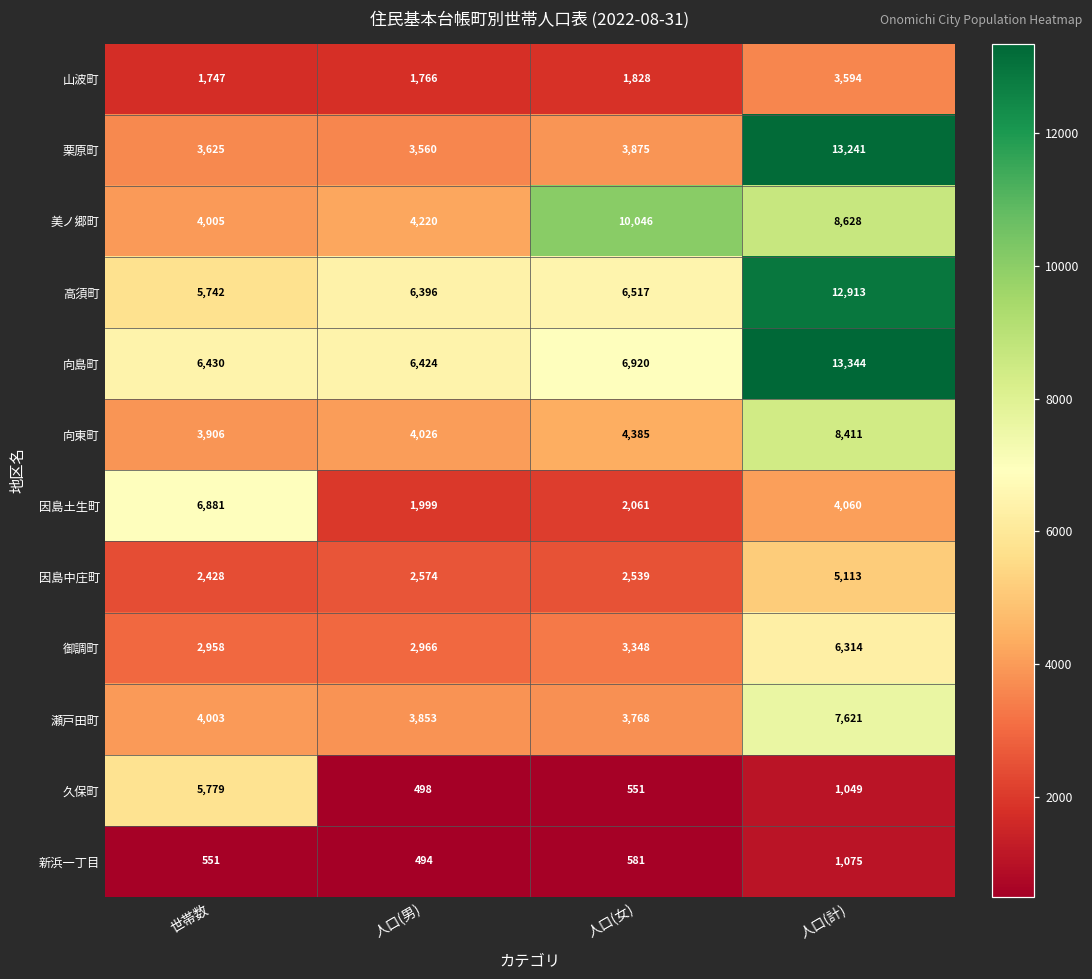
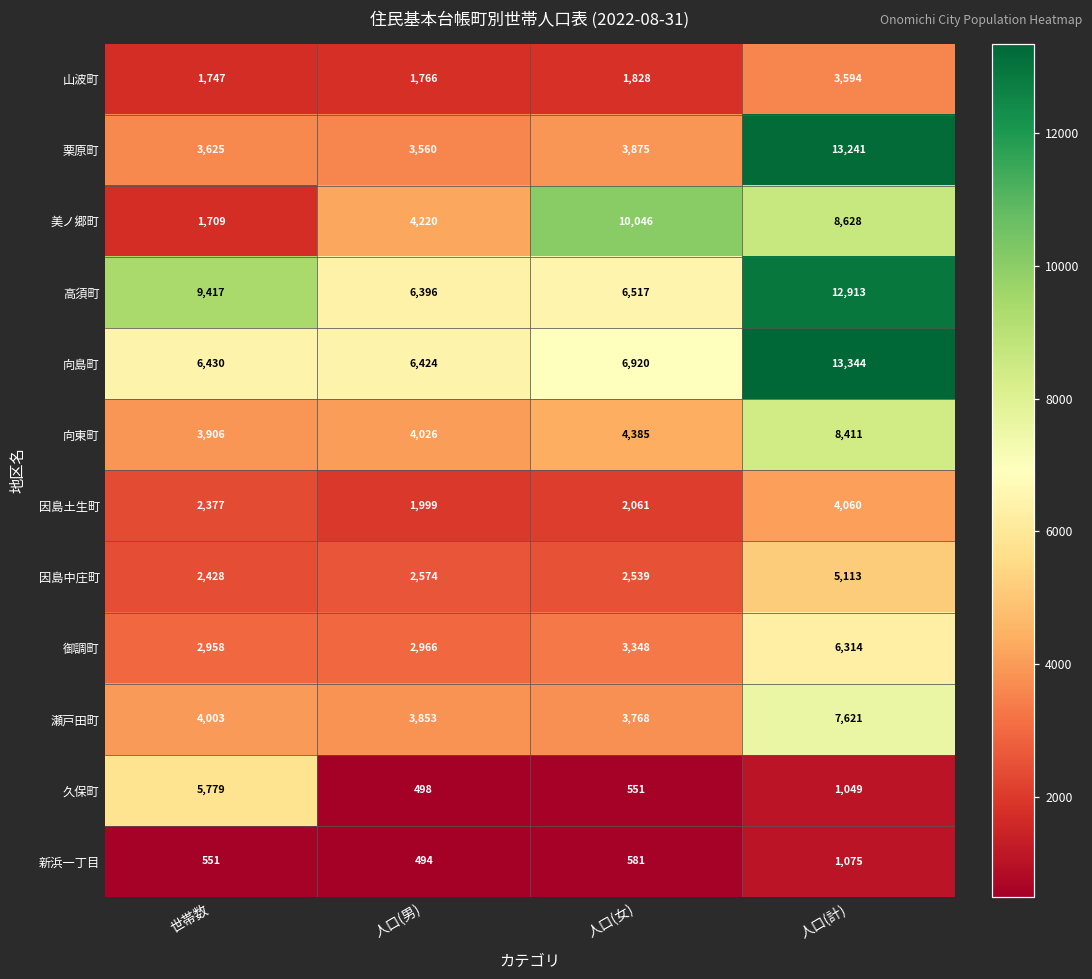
美ノ郷町, 世帯数: 4,005 -> 1,709
高須町, 世帯数: 5,742 -> 9,417
因島土生町, 世帯数: 6,881 -> 2,377
